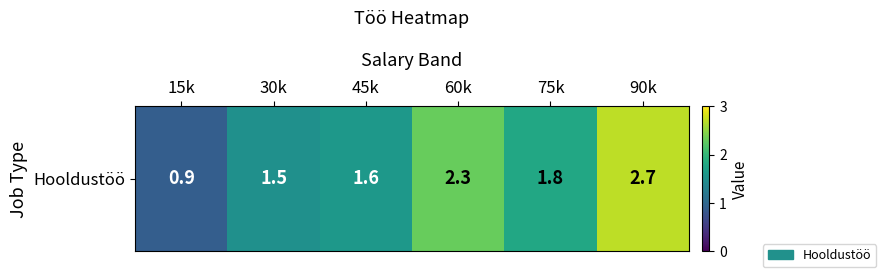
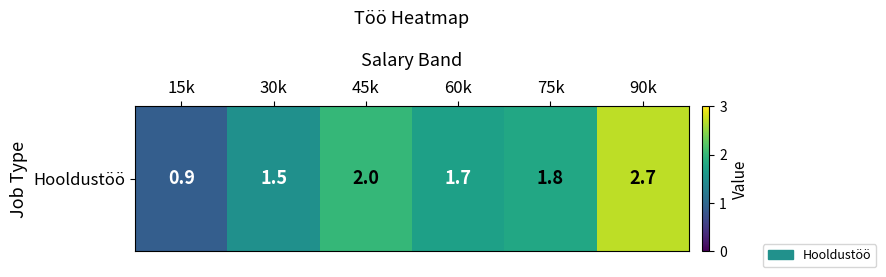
Hooldustöö, 45k: 1.6 -> 2.0
Hooldustöö, 60k: 2.3 -> 1.7
